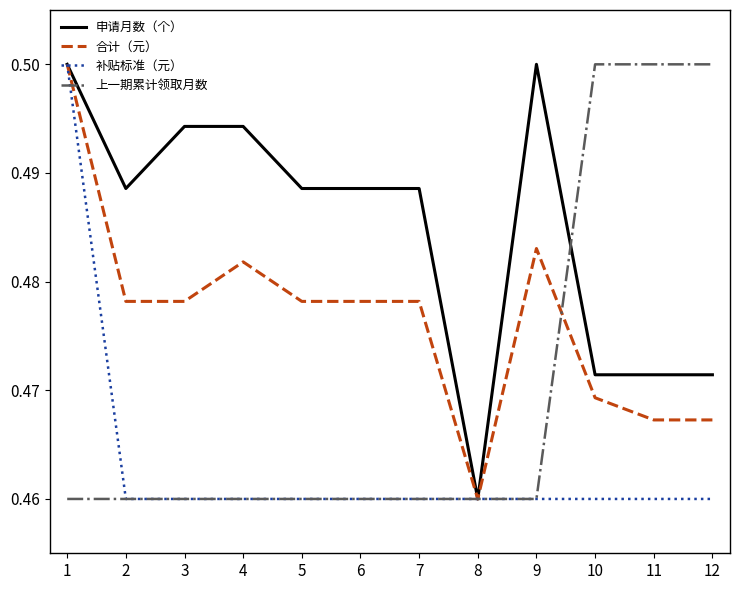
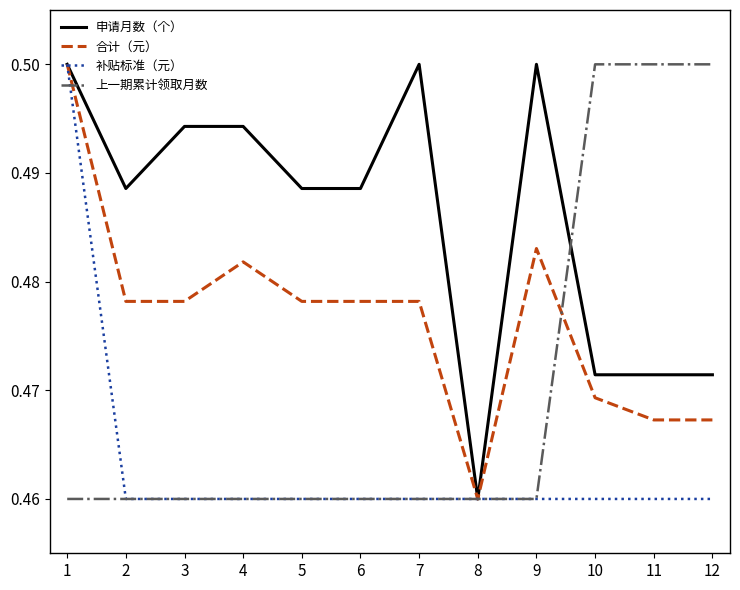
申请月数（个）, 7: 0.4886 -> 0.5000
